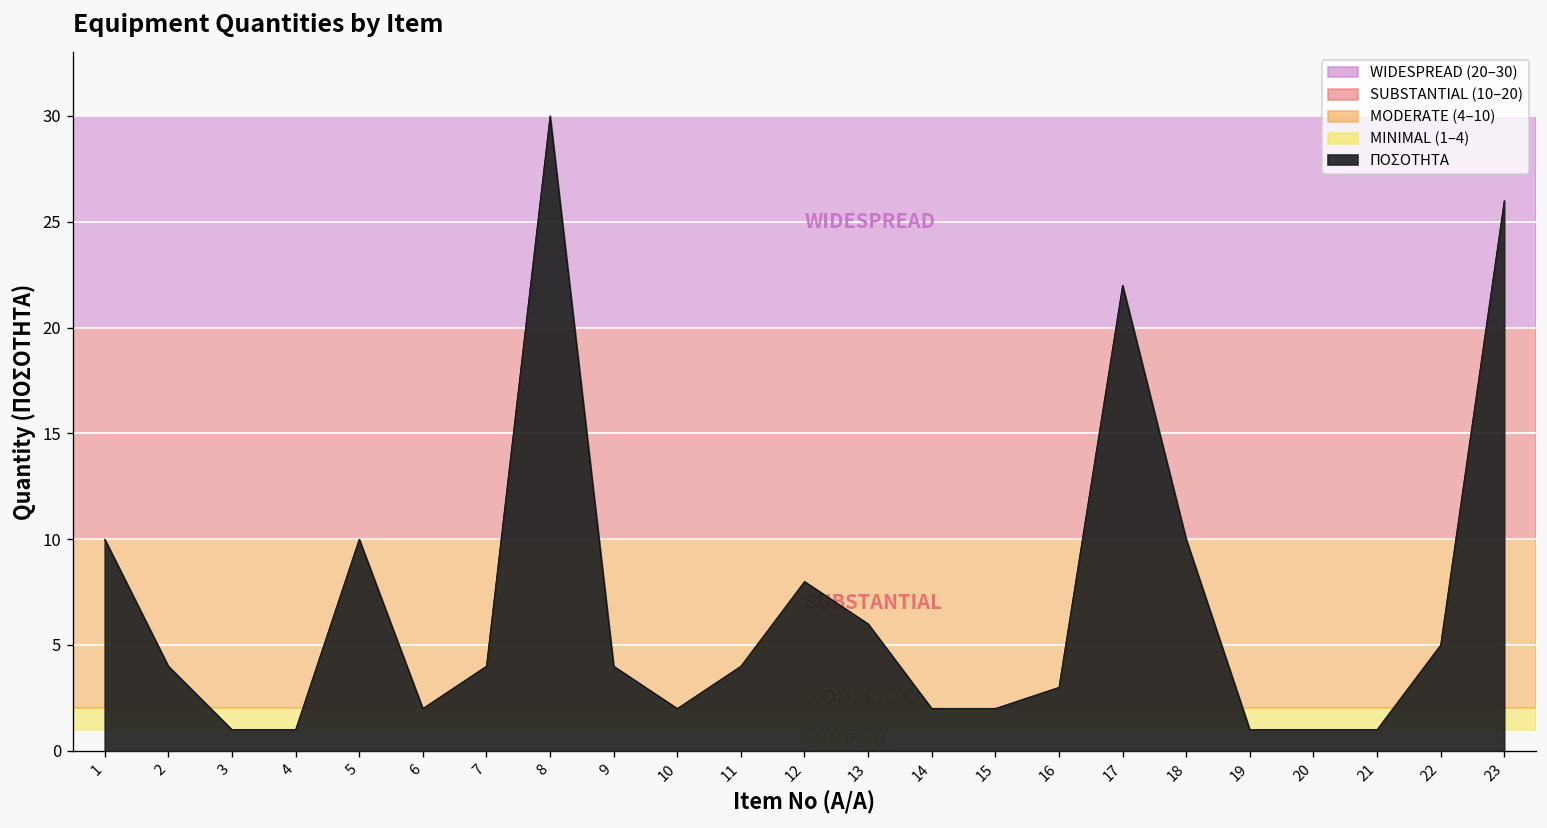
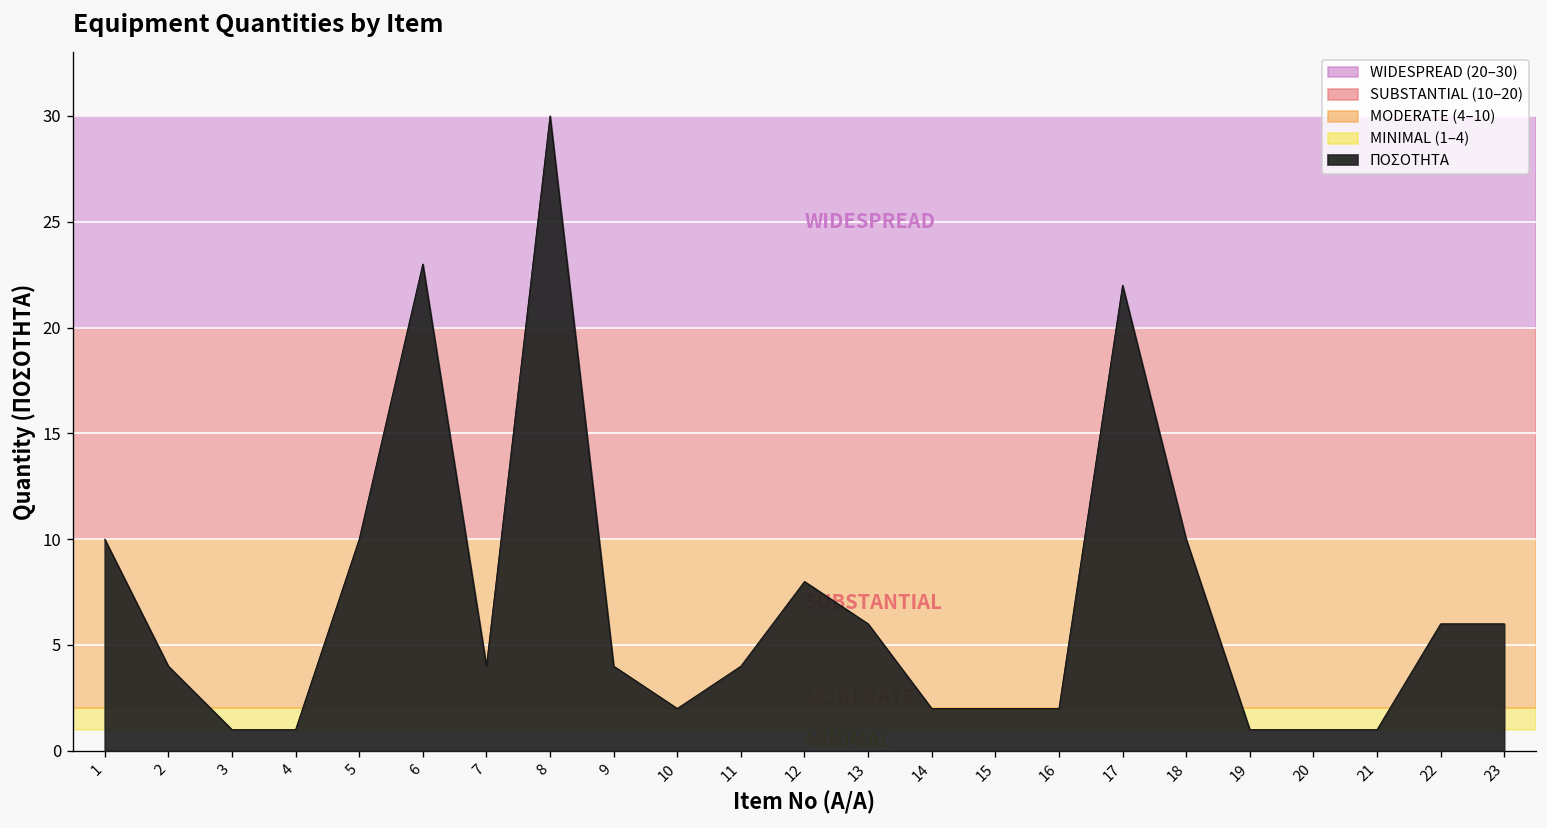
6: 2 -> 23
16: 3 -> 2
22: 5 -> 6
23: 26 -> 6
